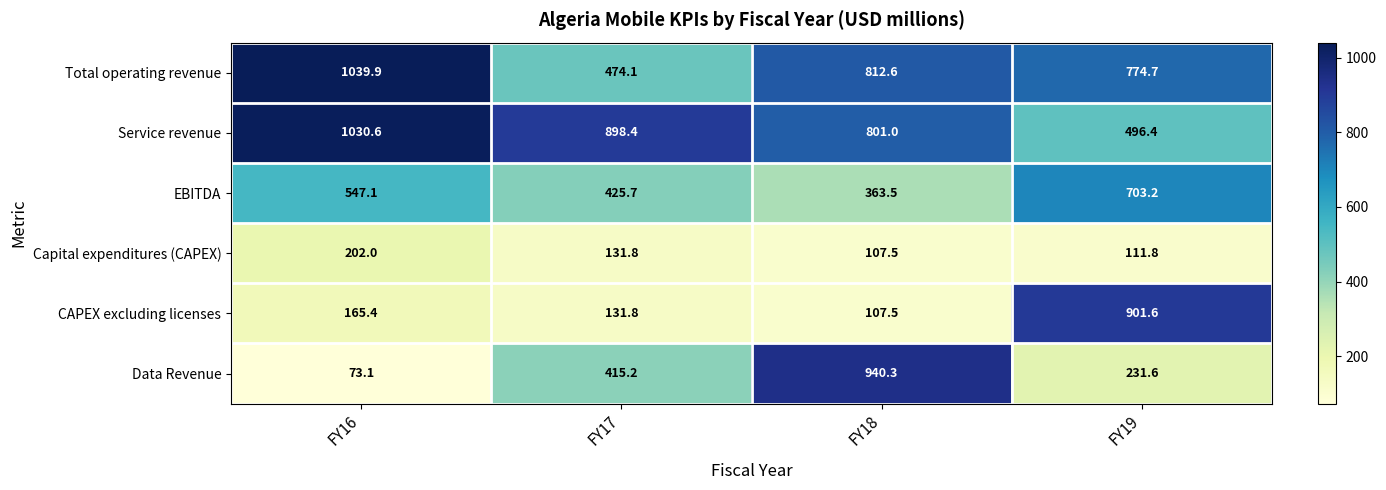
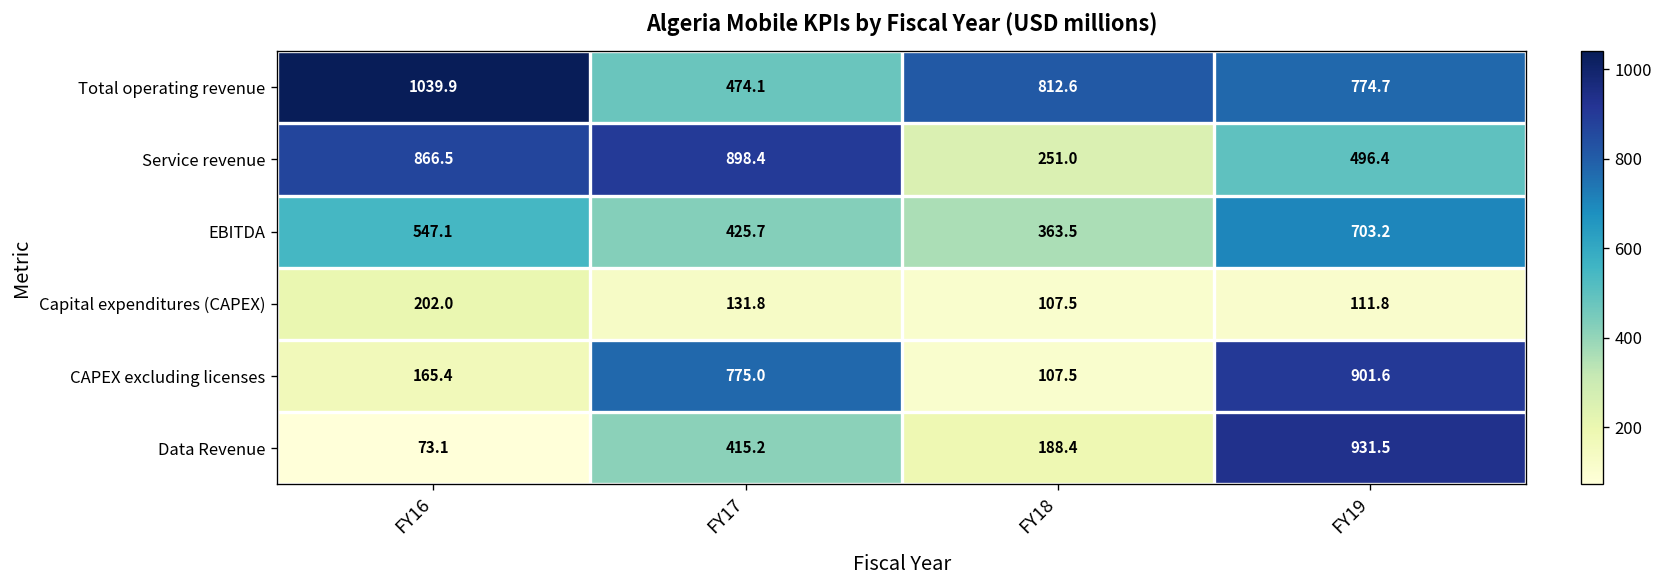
Service revenue, FY16: 1030.6 -> 866.5
Service revenue, FY18: 801.0 -> 251.0
CAPEX excluding licenses, FY17: 131.8 -> 775.0
Data Revenue, FY18: 940.3 -> 188.4
Data Revenue, FY19: 231.6 -> 931.5
